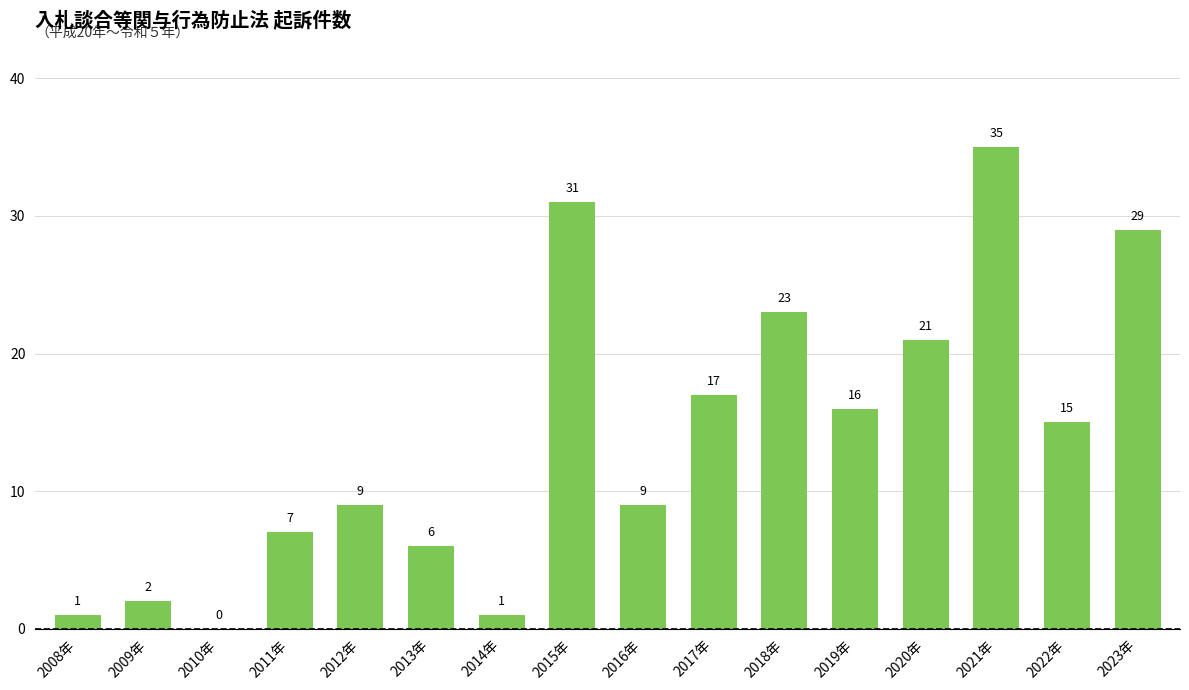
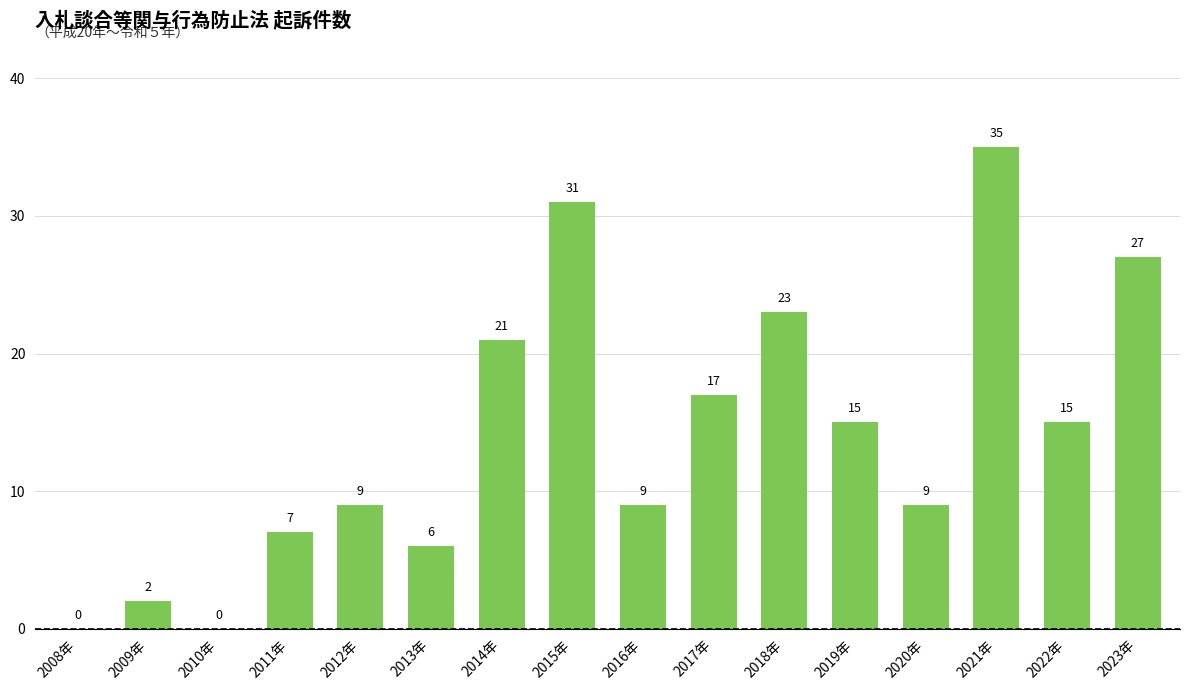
2008年: 1 -> 0
2014年: 1 -> 21
2019年: 16 -> 15
2020年: 21 -> 9
2023年: 29 -> 27
